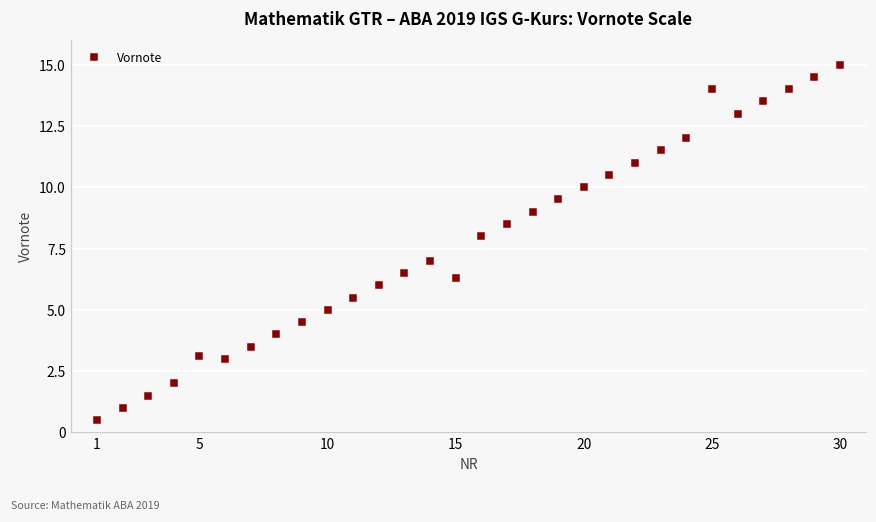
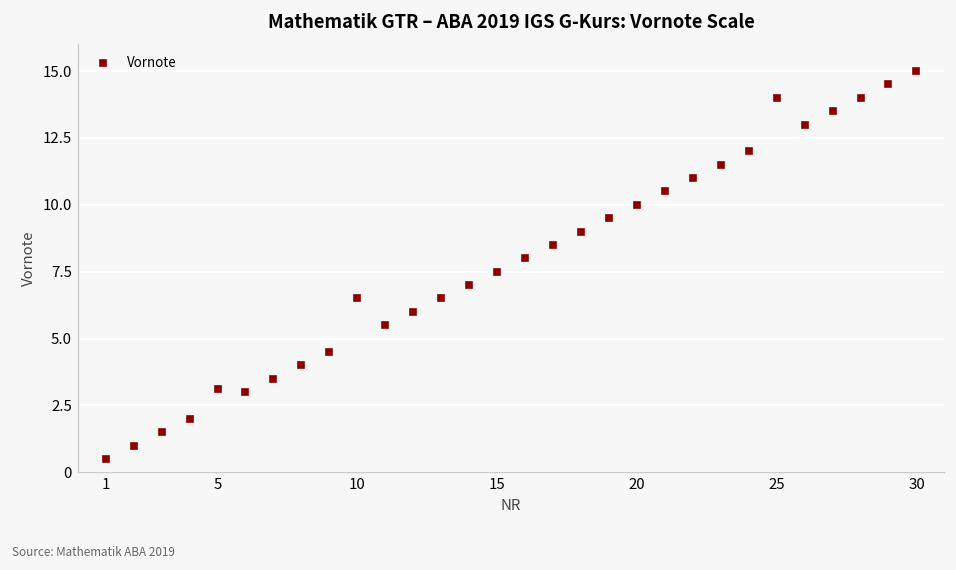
10: 5.0 -> 6.5
15: 6.3 -> 7.5
